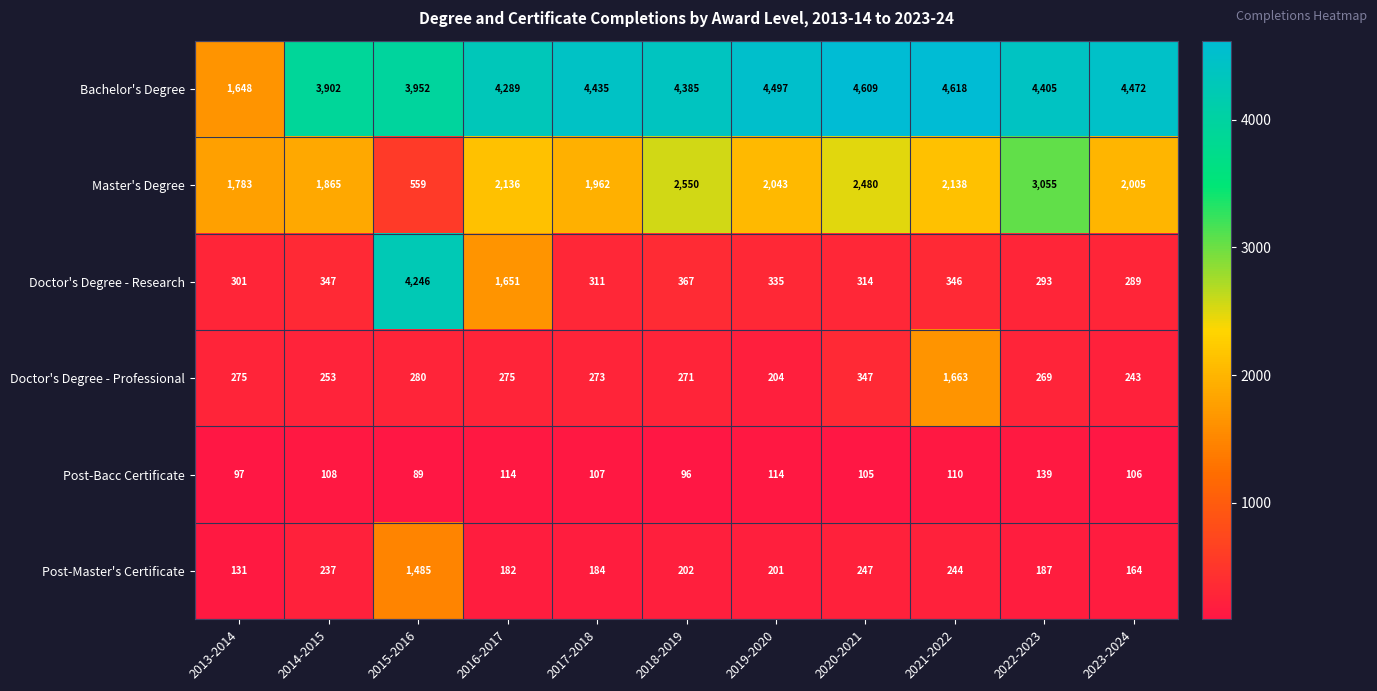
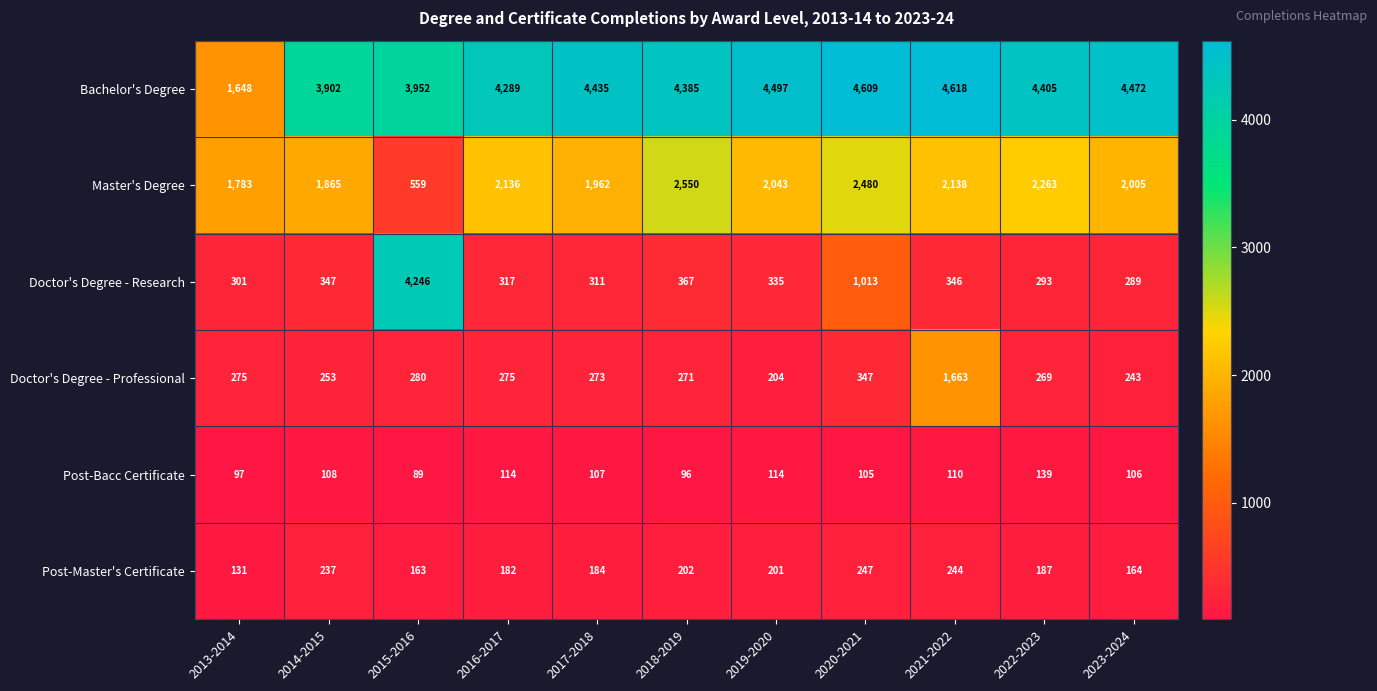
Master's Degree, 2022-2023: 3,055 -> 2,263
Doctor's Degree - Research, 2016-2017: 1,651 -> 317
Doctor's Degree - Research, 2020-2021: 314 -> 1,013
Post-Master's Certificate, 2015-2016: 1,485 -> 163
